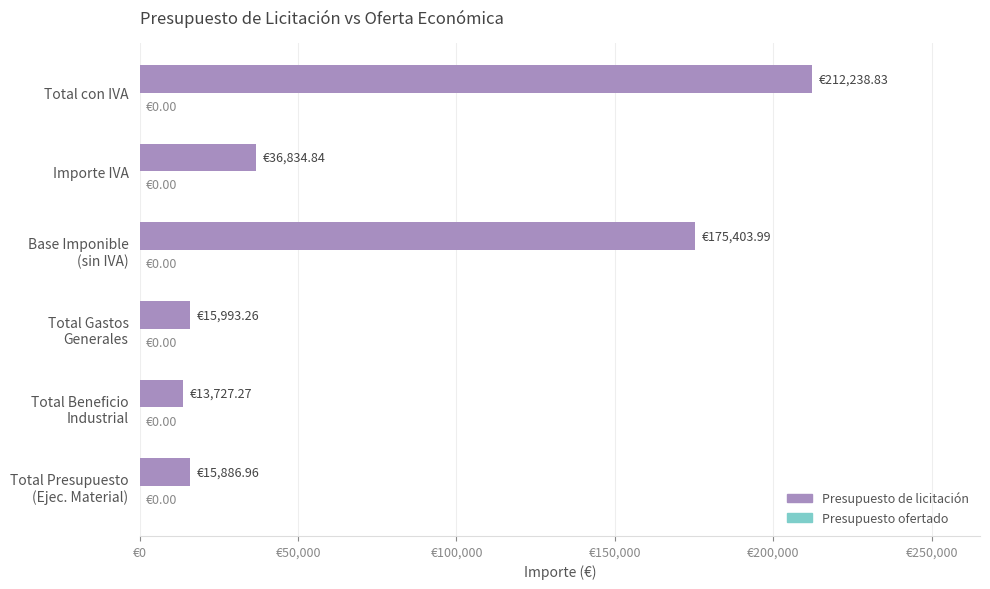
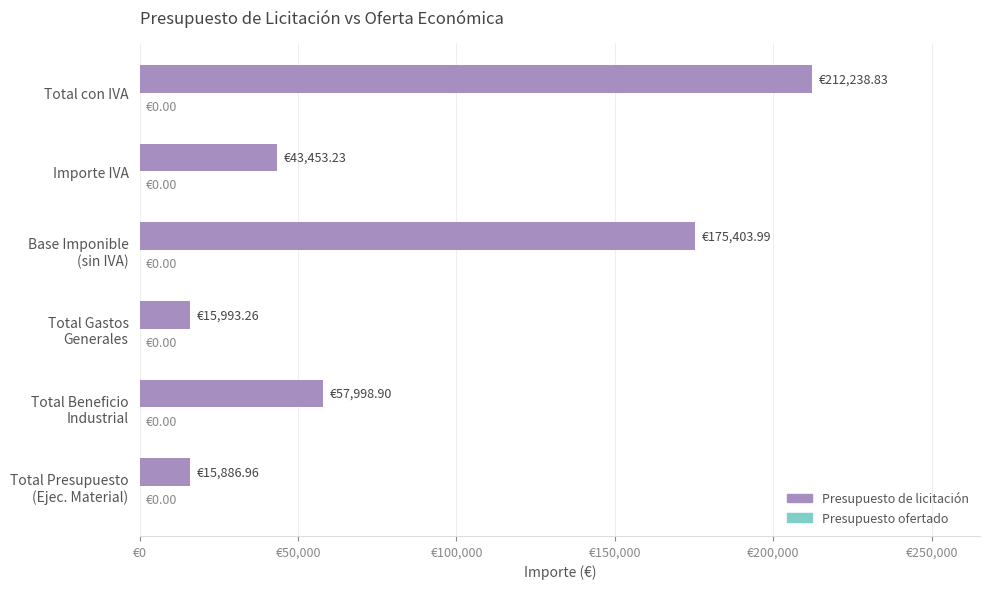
Presupuesto de licitación, Importe IVA: €36,834.84 -> €43,453.23
Presupuesto de licitación, Total Beneficio Industrial: €13,727.27 -> €57,998.90
